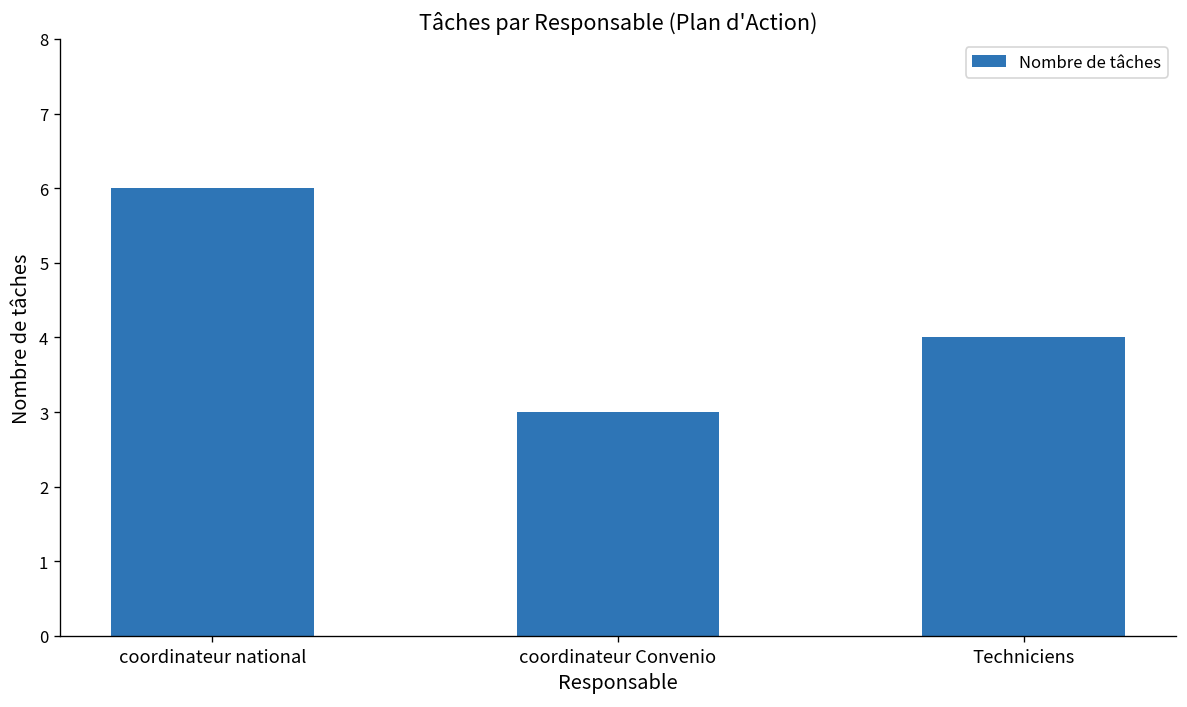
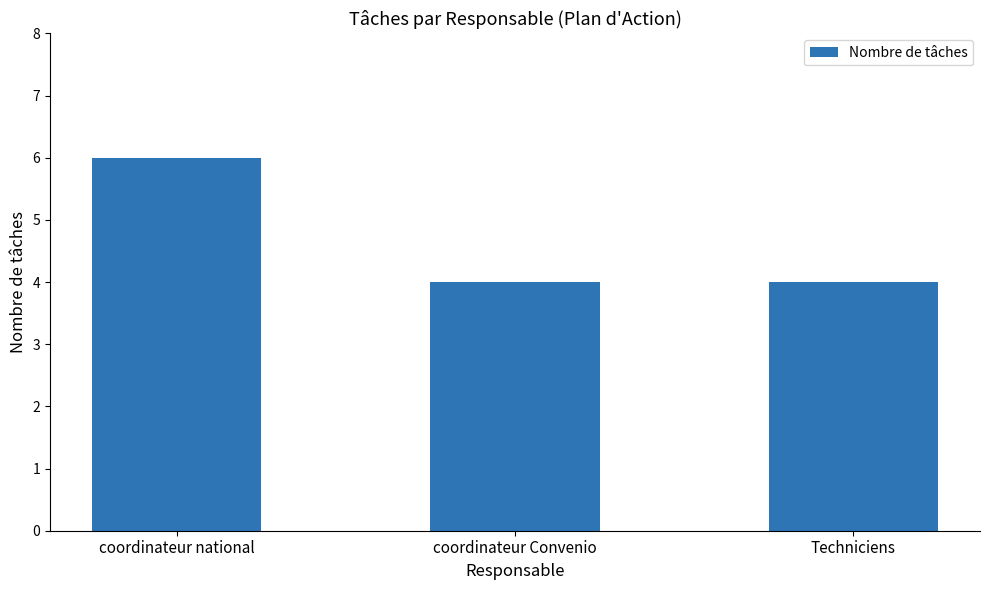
coordinateur Convenio: 3 -> 4
